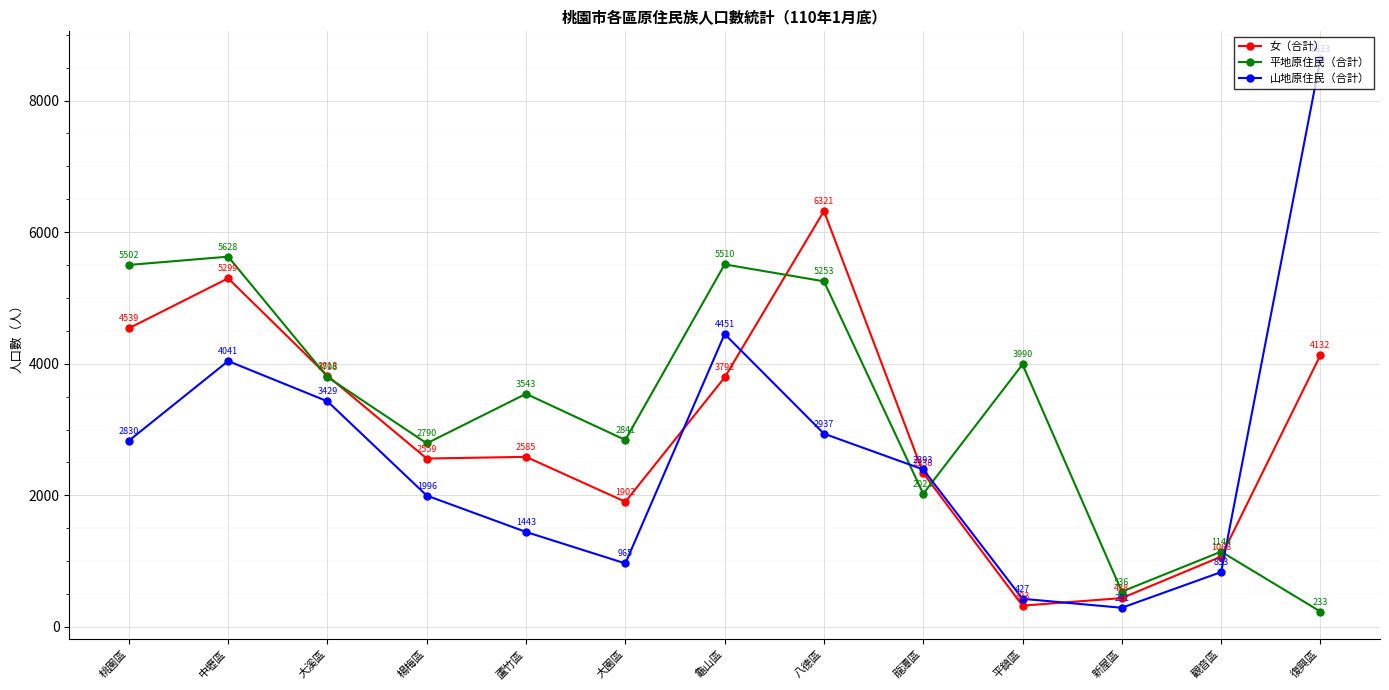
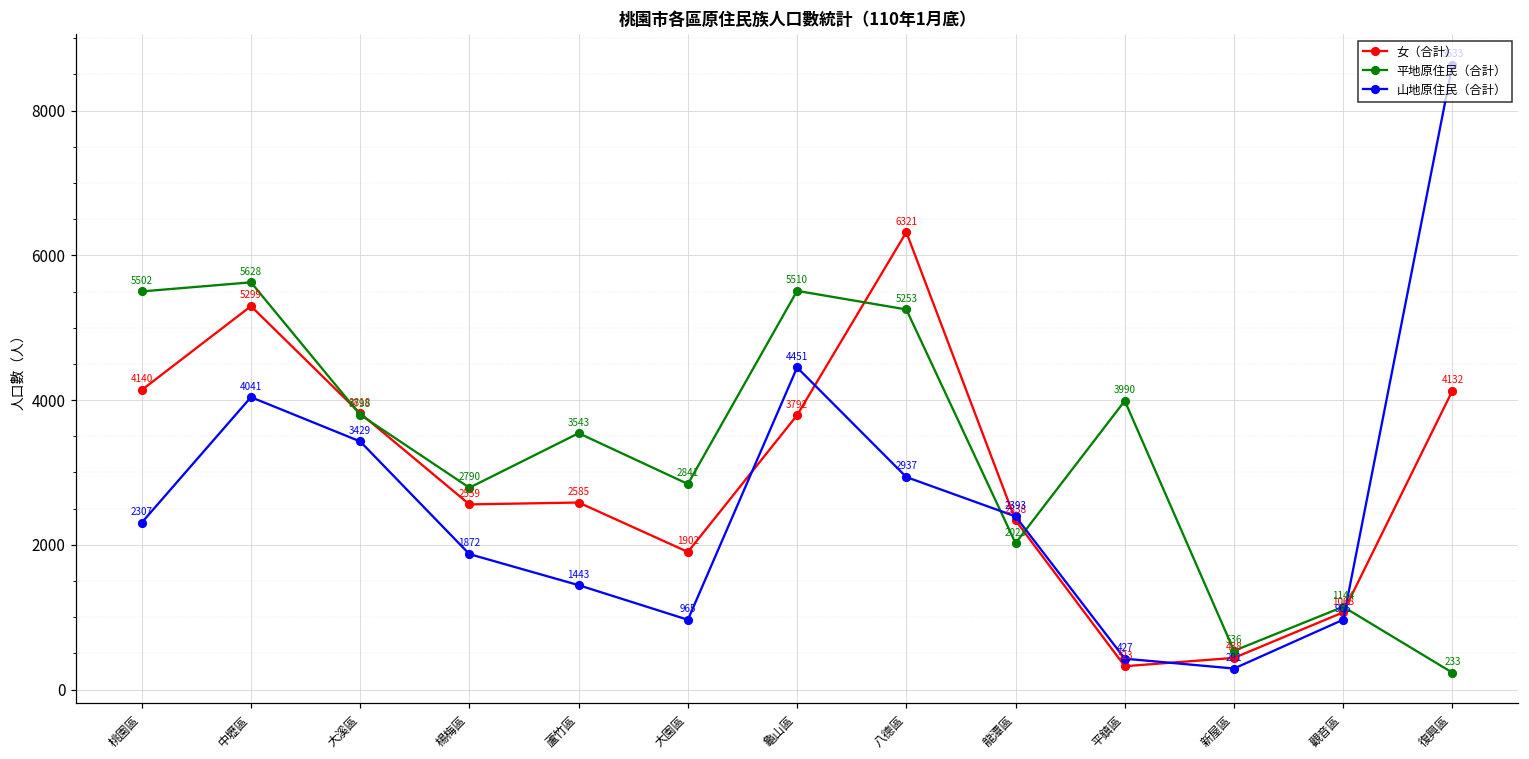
女（合計）, 桃園區: 4539 -> 4140
山地原住民（合計）, 桃園區: 2830 -> 2307
山地原住民（合計）, 楊梅區: 1996 -> 1872
山地原住民（合計）, 觀音區: 833 -> 966
